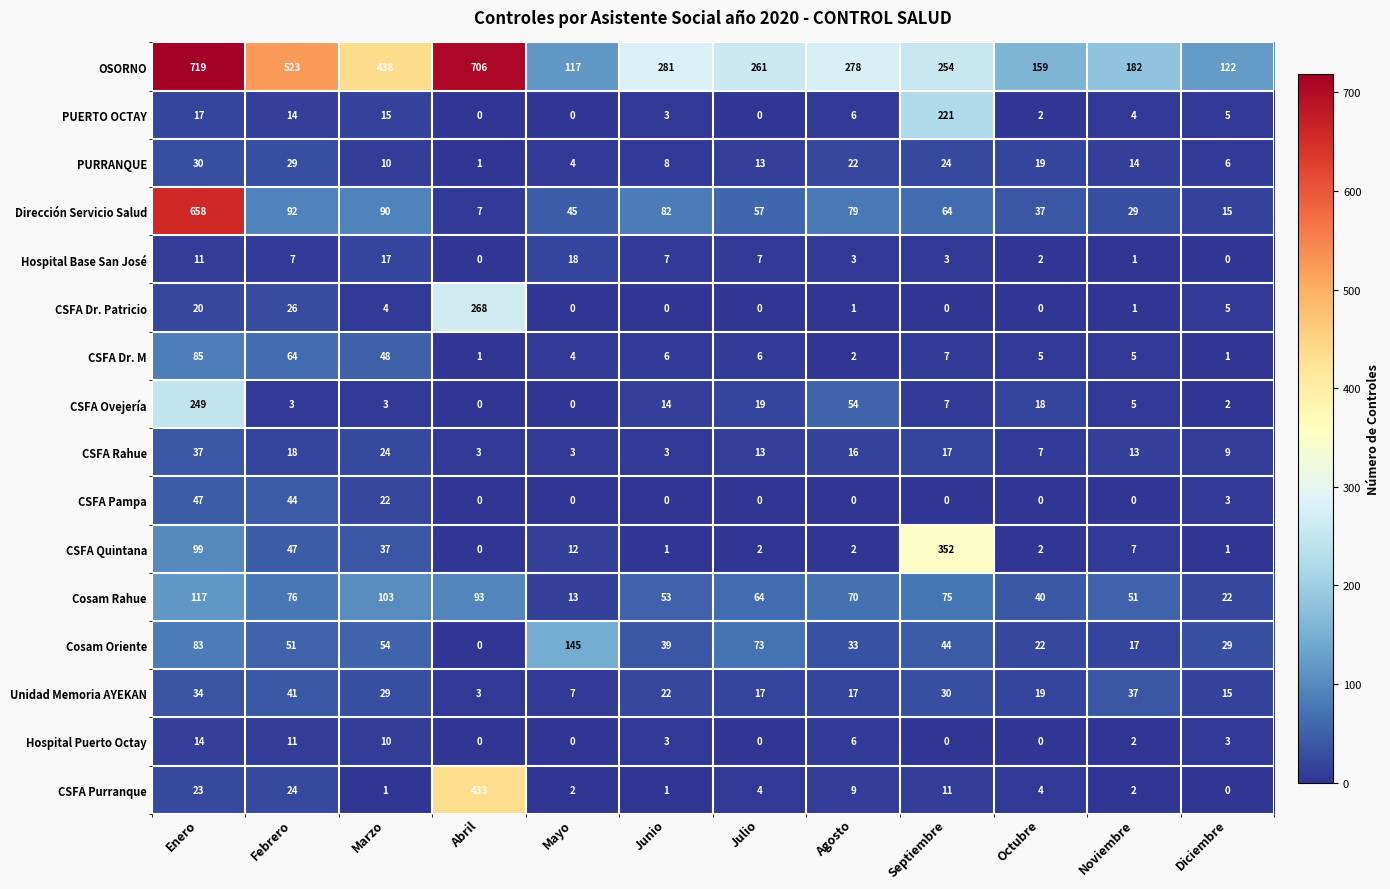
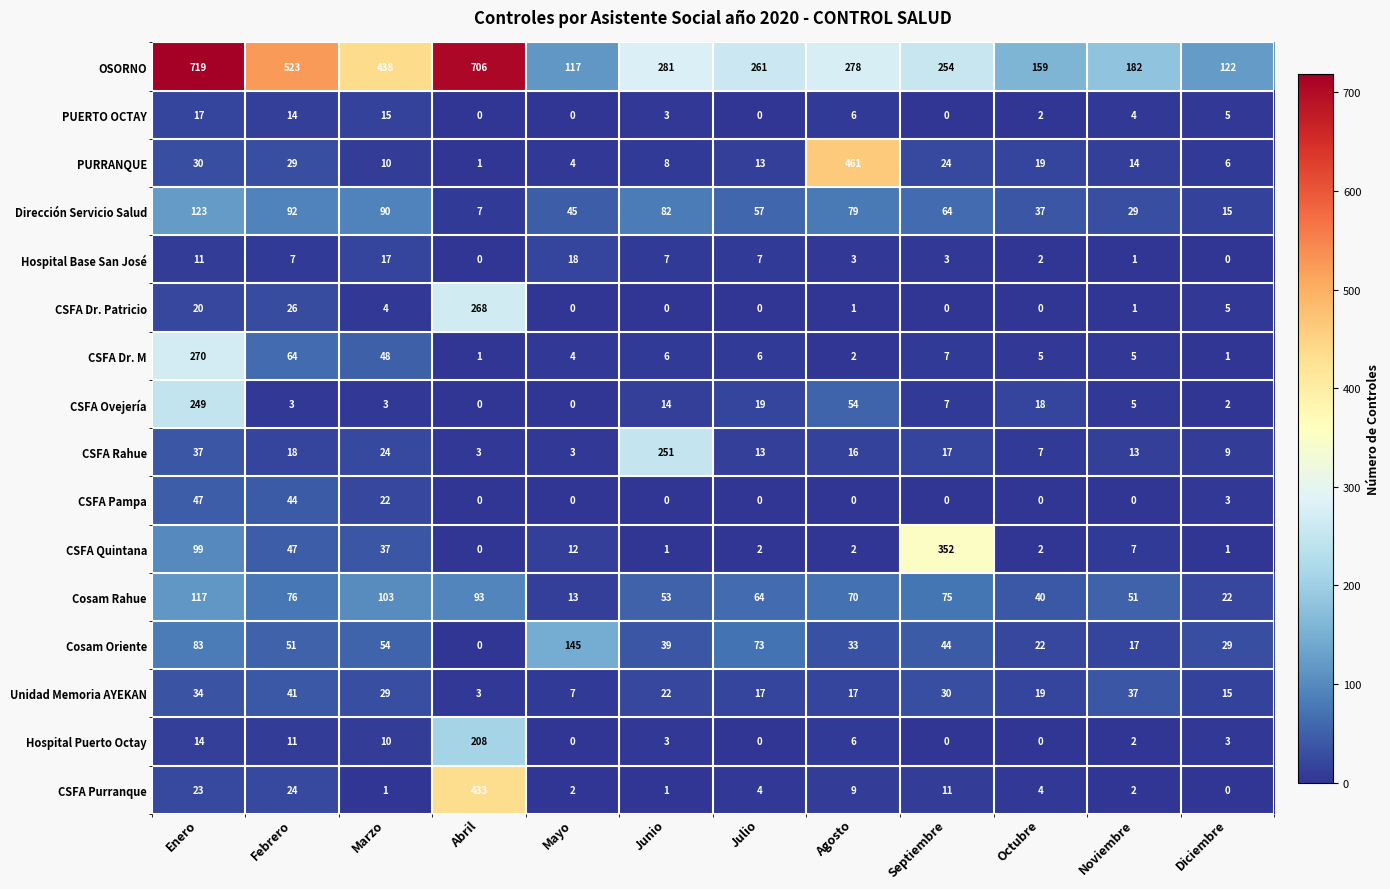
PUERTO OCTAY, Septiembre: 221 -> 0
PURRANQUE, Agosto: 22 -> 461
Dirección Servicio Salud, Enero: 658 -> 123
CSFA Dr. M, Enero: 85 -> 270
CSFA Rahue, Junio: 3 -> 251
Hospital Puerto Octay, Abril: 0 -> 208
